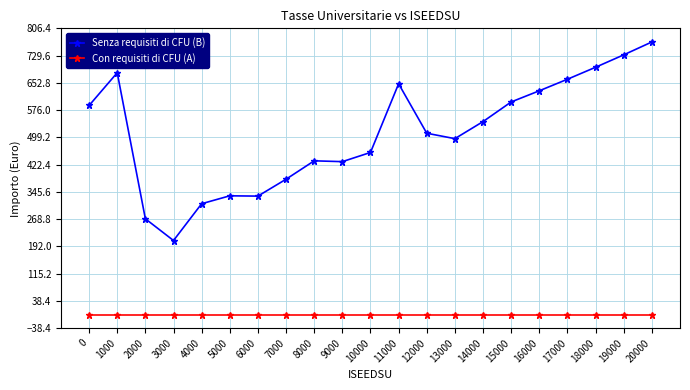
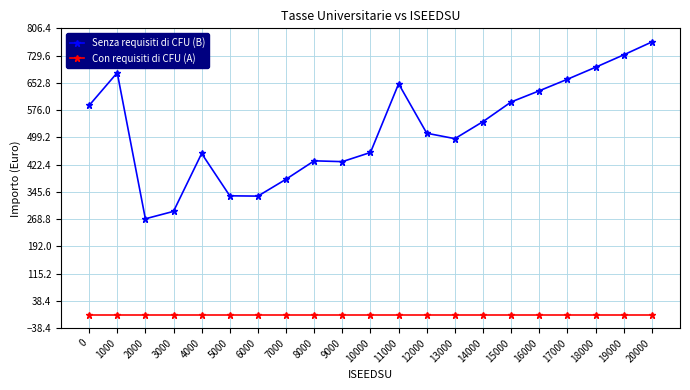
Senza requisiti di CFU (B), 3000: 210 -> 290
Senza requisiti di CFU (B), 4000: 310 -> 450
